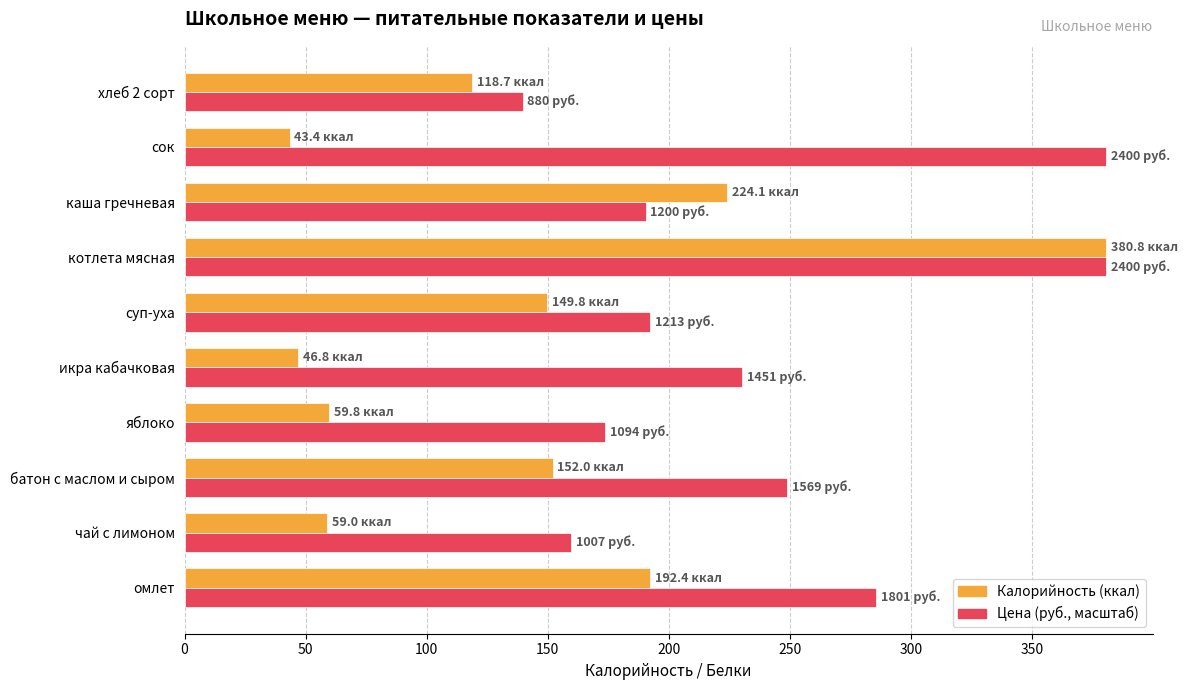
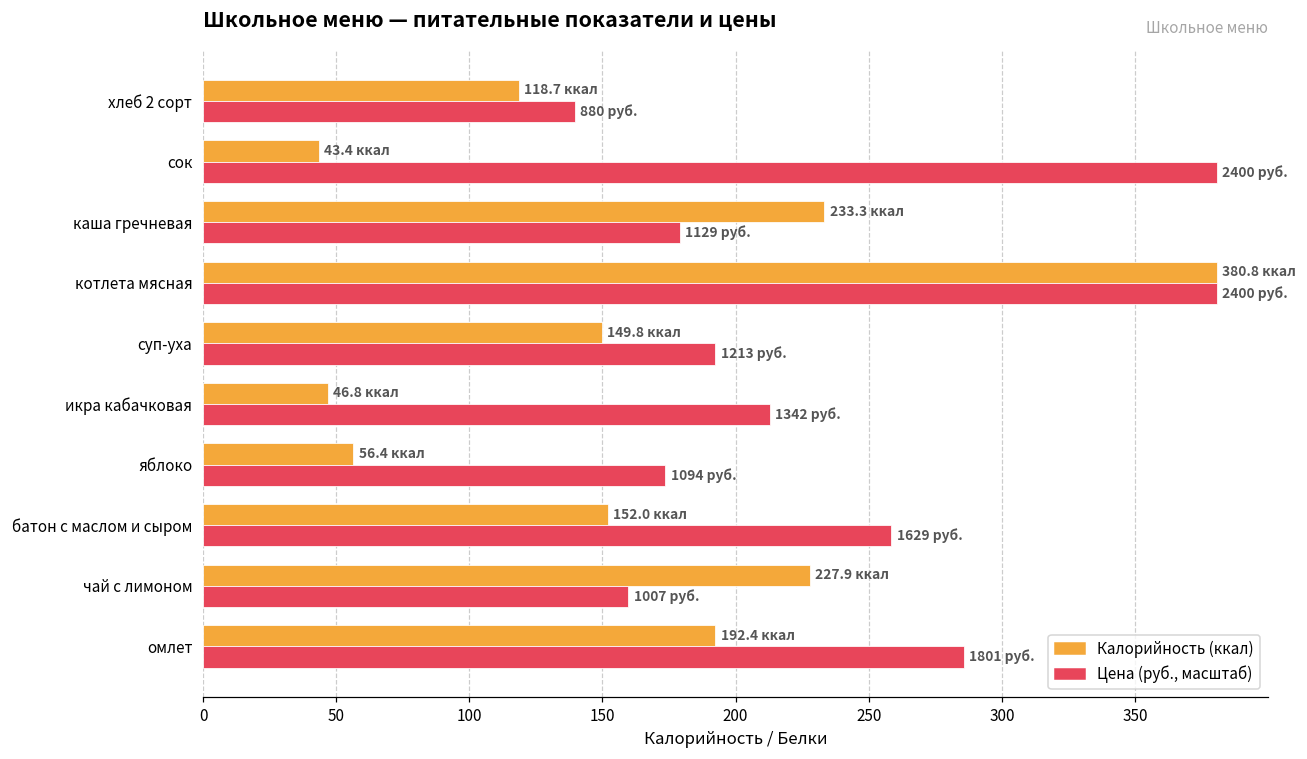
Калорийность (ккал), каша гречневая: 224.1 -> 233.3
Цена (руб., масштаб), каша гречневая: 1200 -> 1129
Цена (руб., масштаб), икра кабачковая: 1451 -> 1342
Калорийность (ккал), яблоко: 59.8 -> 56.4
Цена (руб., масштаб), батон с маслом и сыром: 1569 -> 1629
Калорийность (ккал), чай с лимоном: 59.0 -> 227.9
